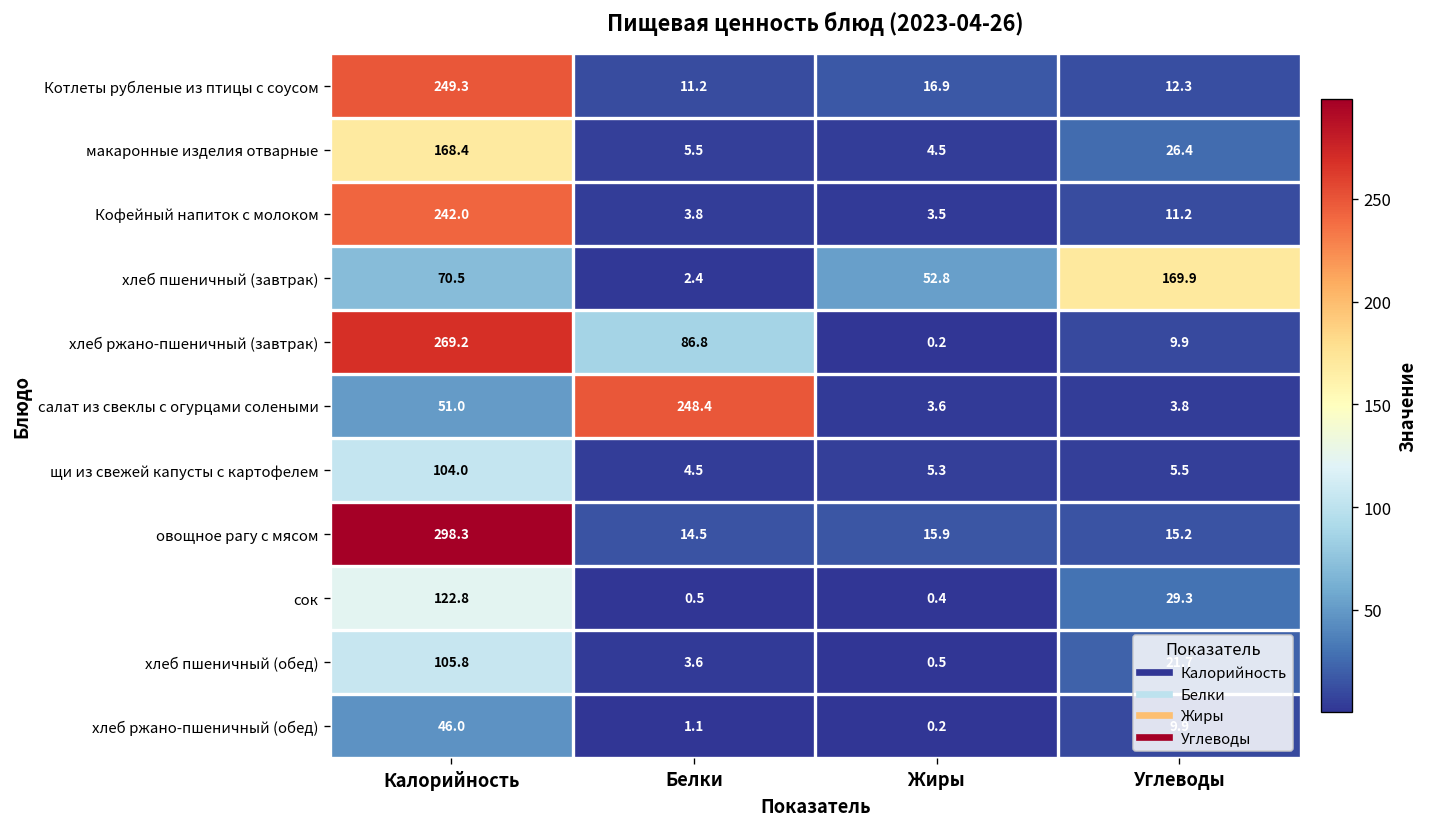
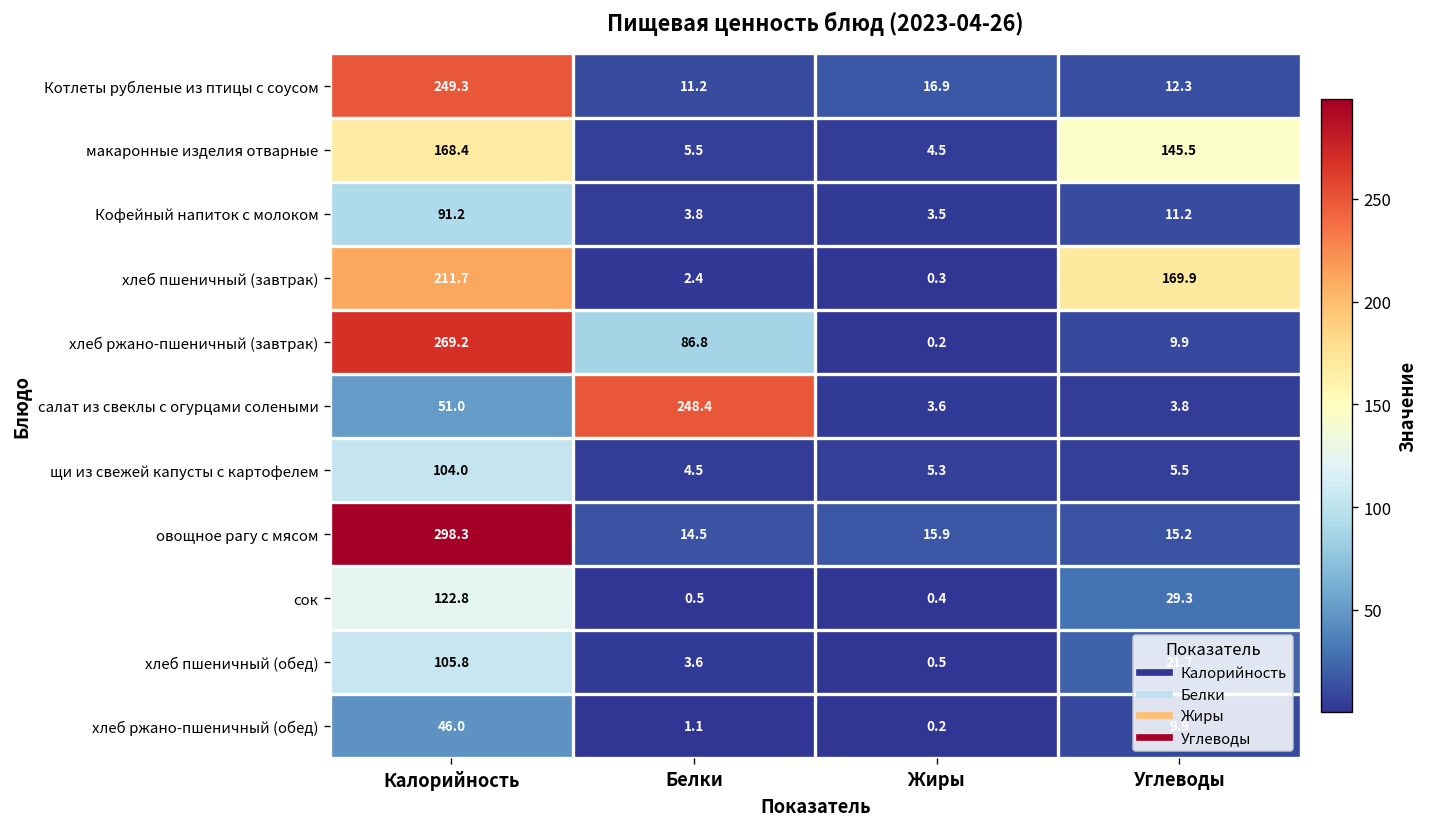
макаронные изделия отварные, Углеводы: 26.4 -> 145.5
Кофейный напиток с молоком, Калорийность: 242.0 -> 91.2
хлеб пшеничный (завтрак), Калорийность: 70.5 -> 211.7
хлеб пшеничный (завтрак), Жиры: 52.8 -> 0.3
